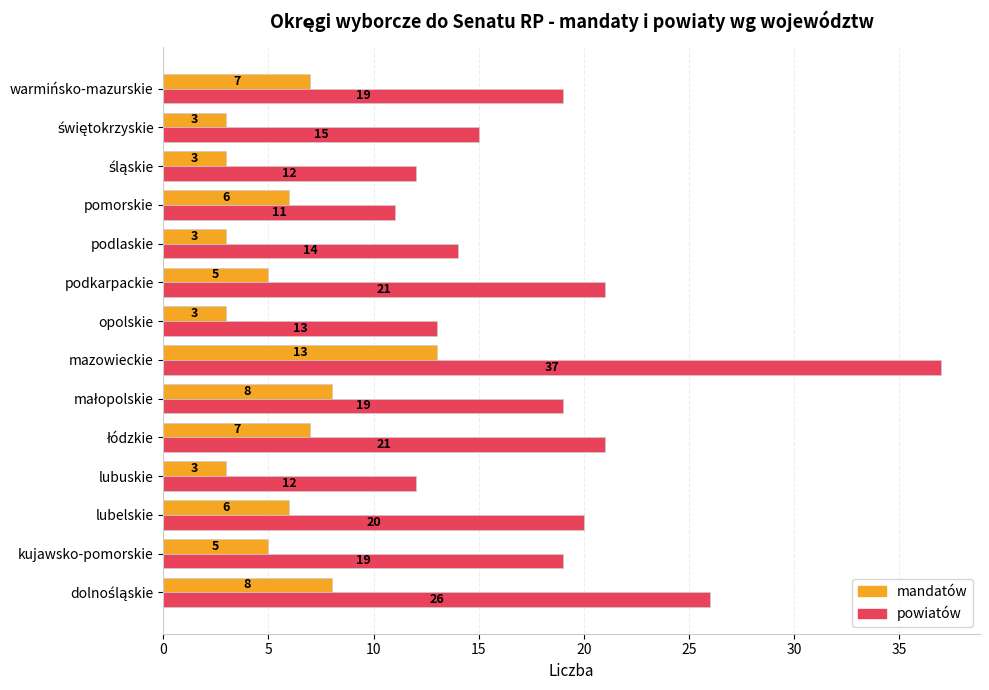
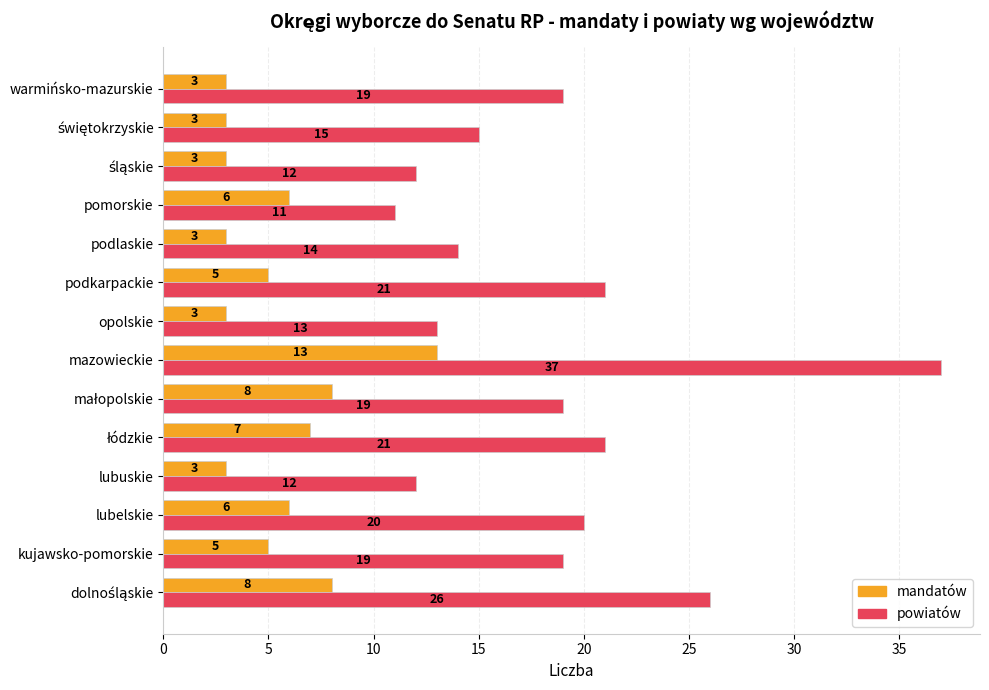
mandatów, warmińsko-mazurskie: 7 -> 3
